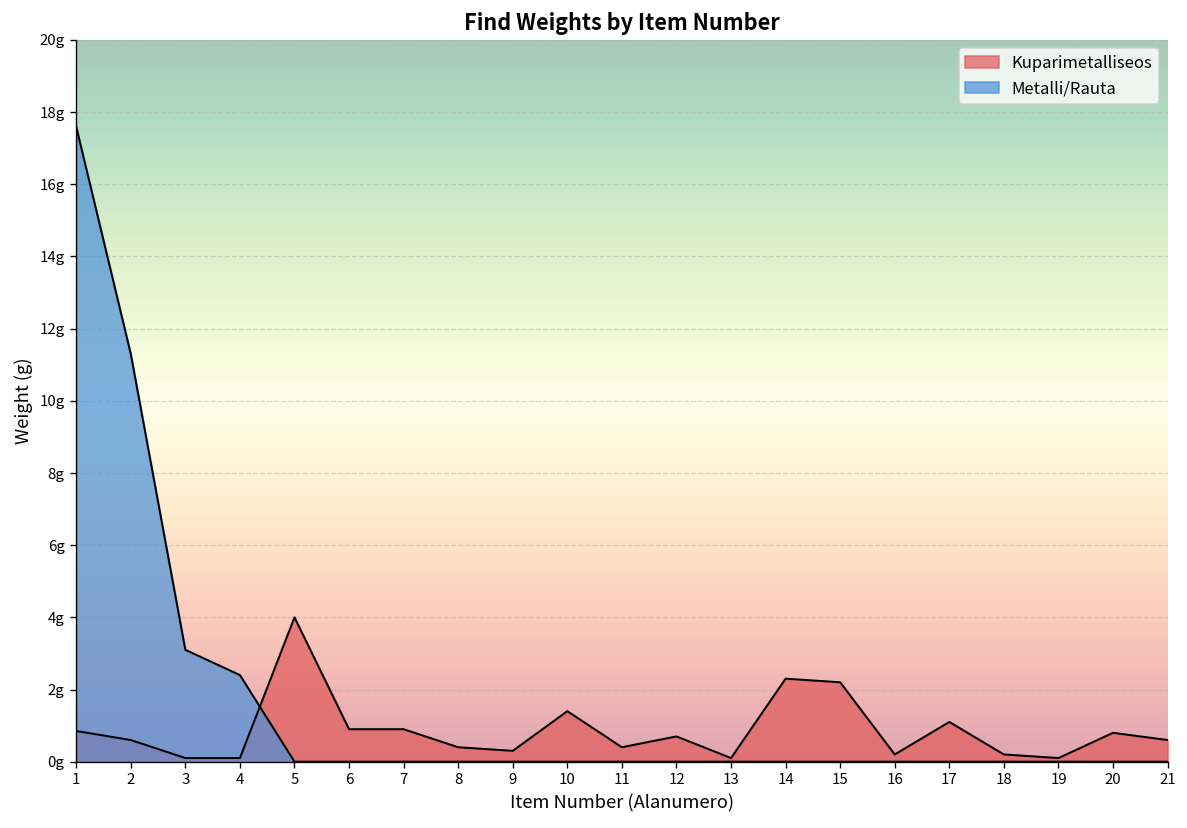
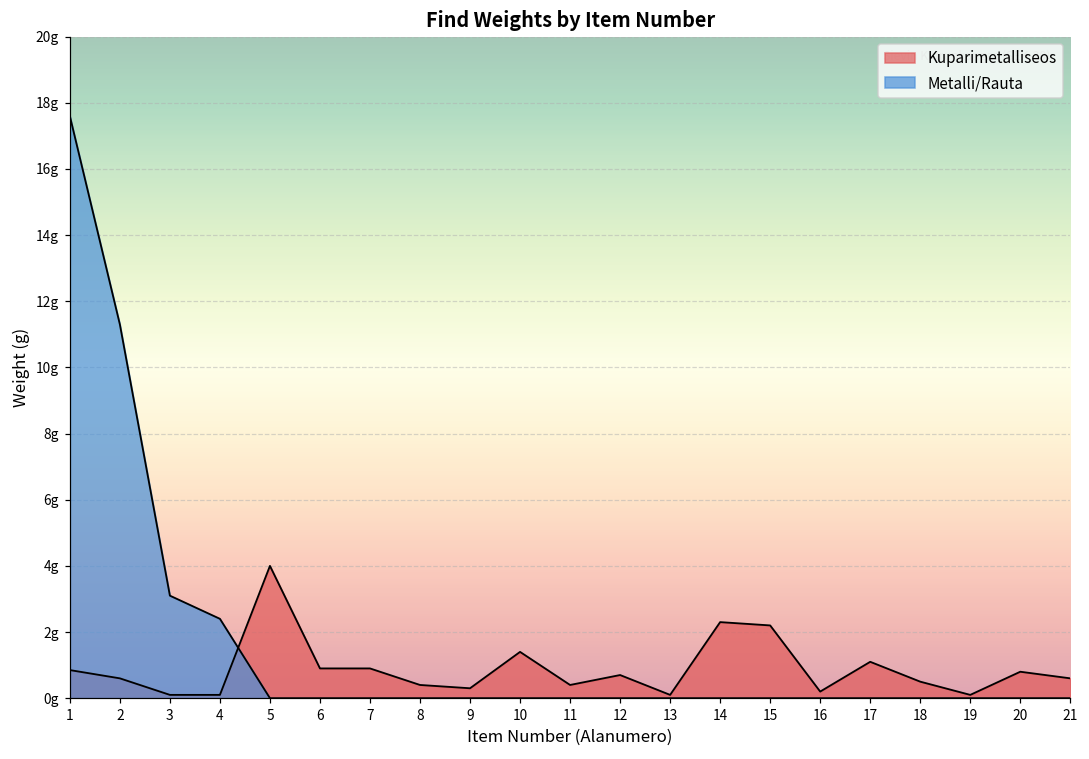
Kuparimetalliseos, 18: 0.2g -> 0.5g
